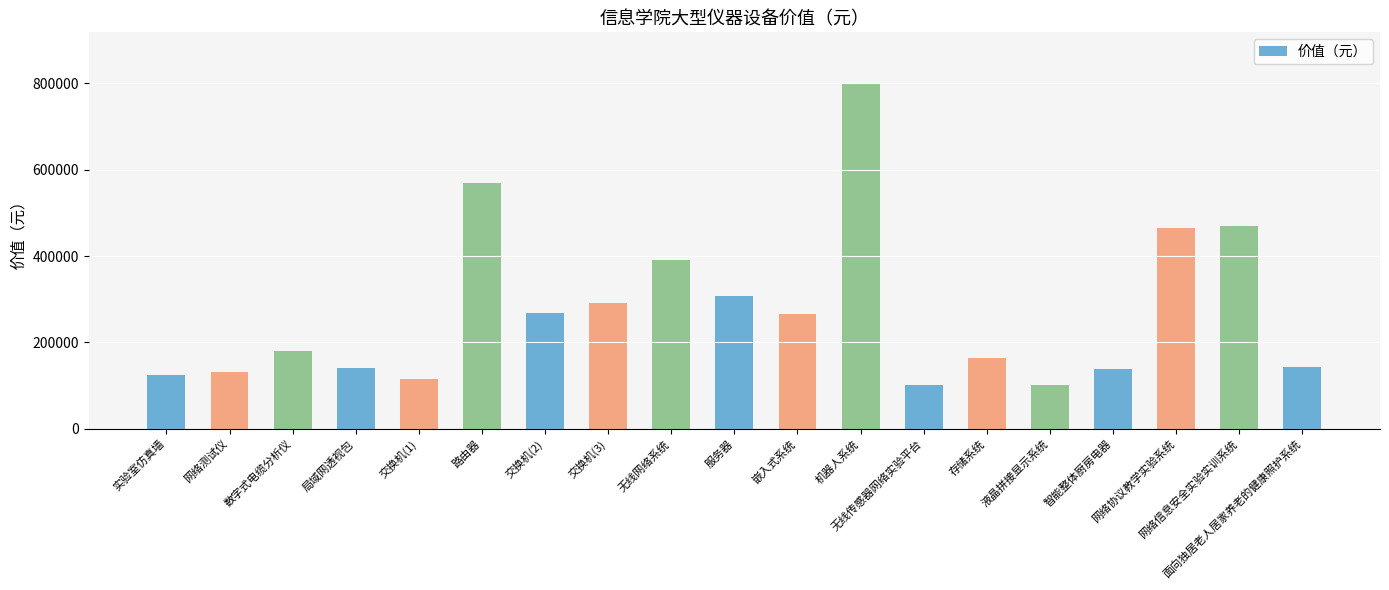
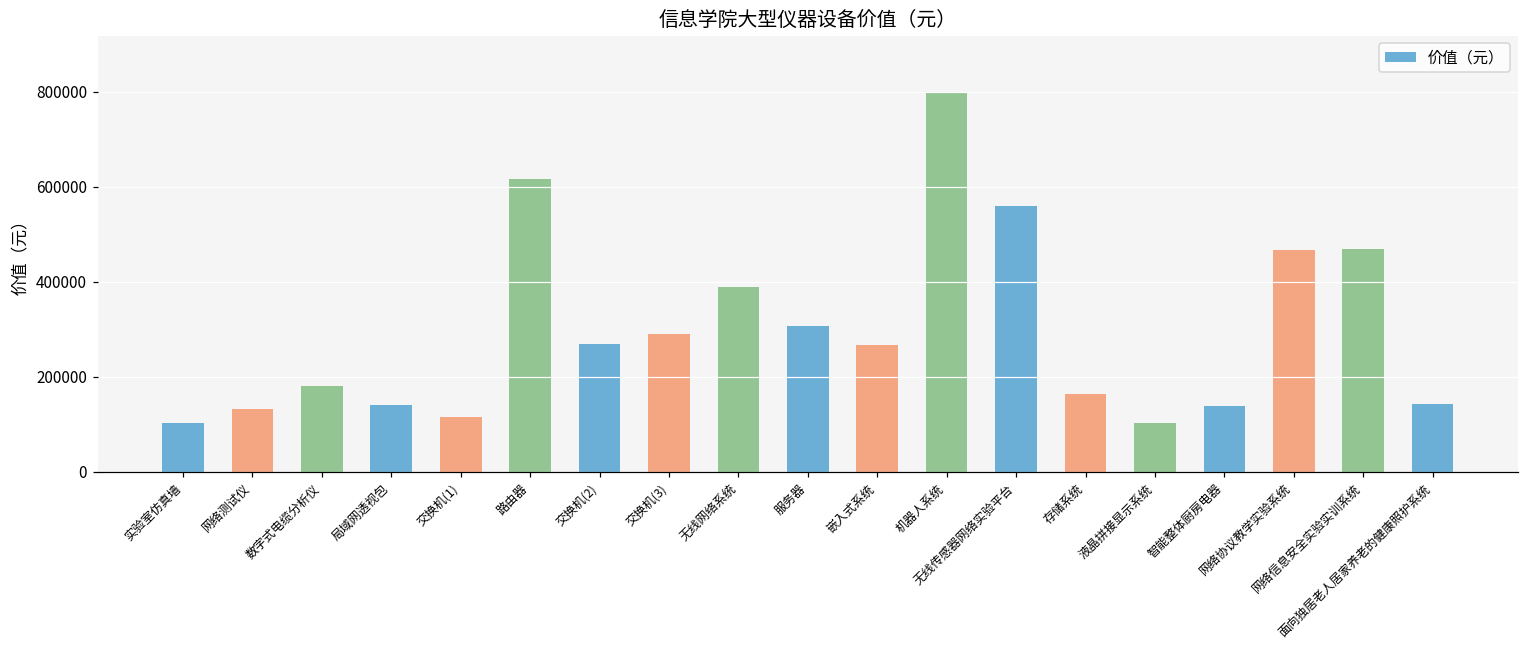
实验室仿真墙: 130000 -> 100000
路由器: 570000 -> 620000
无线传感器网络实验平台: 100000 -> 560000
